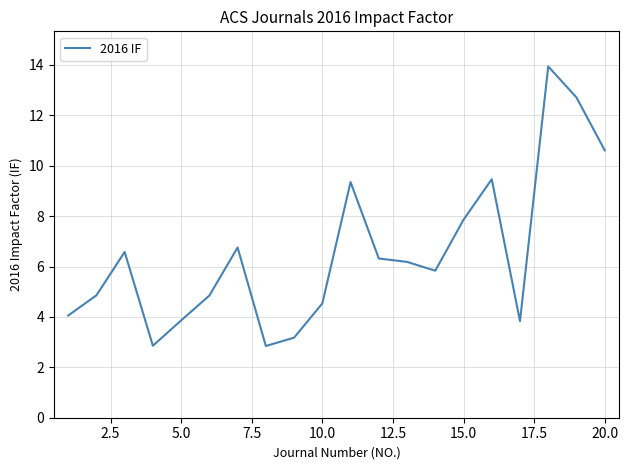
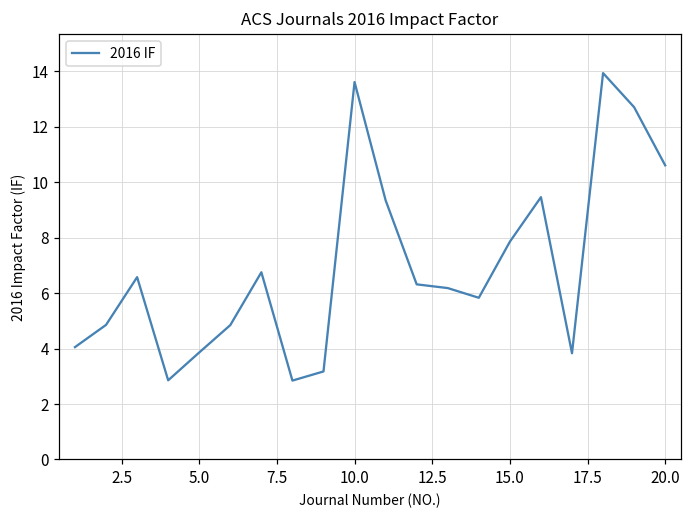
10.0: 4.5 -> 13.6
